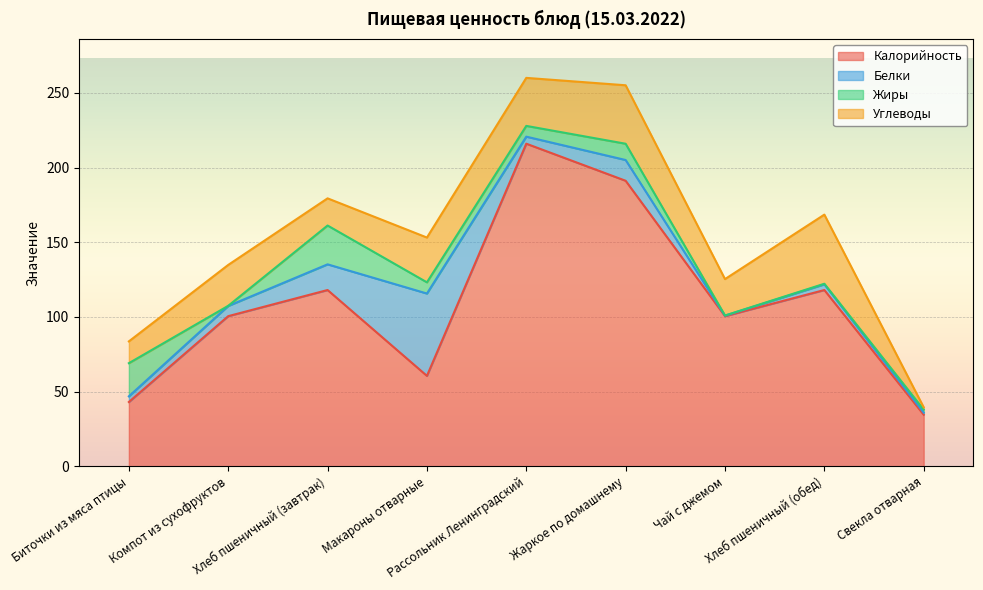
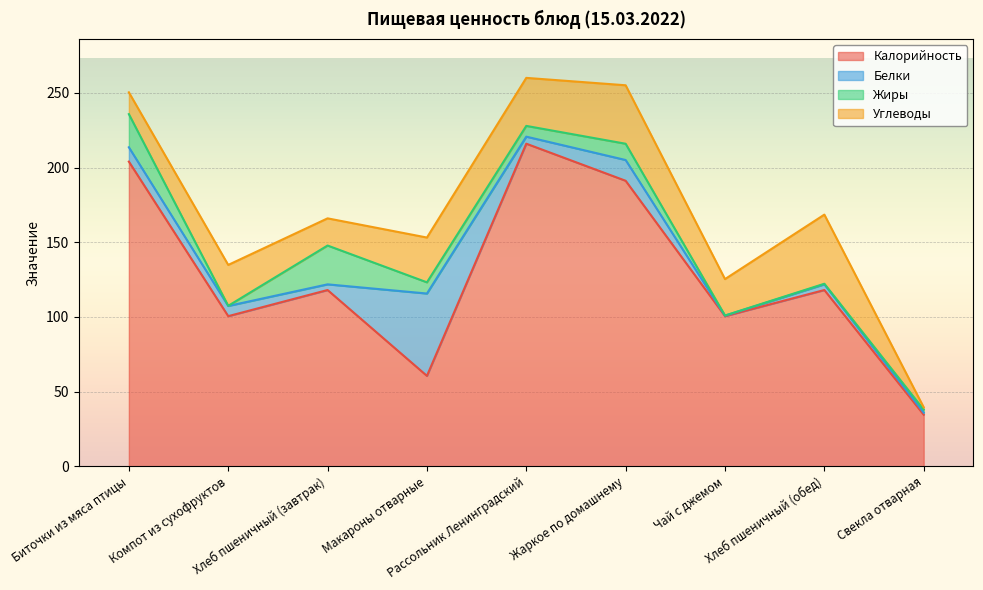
Калорийность, Биточки из мяса птицы: 43 -> 204
Белки, Биточки из мяса птицы: 4 -> 10
Белки, Хлеб пшеничный (завтрак): 17 -> 4
